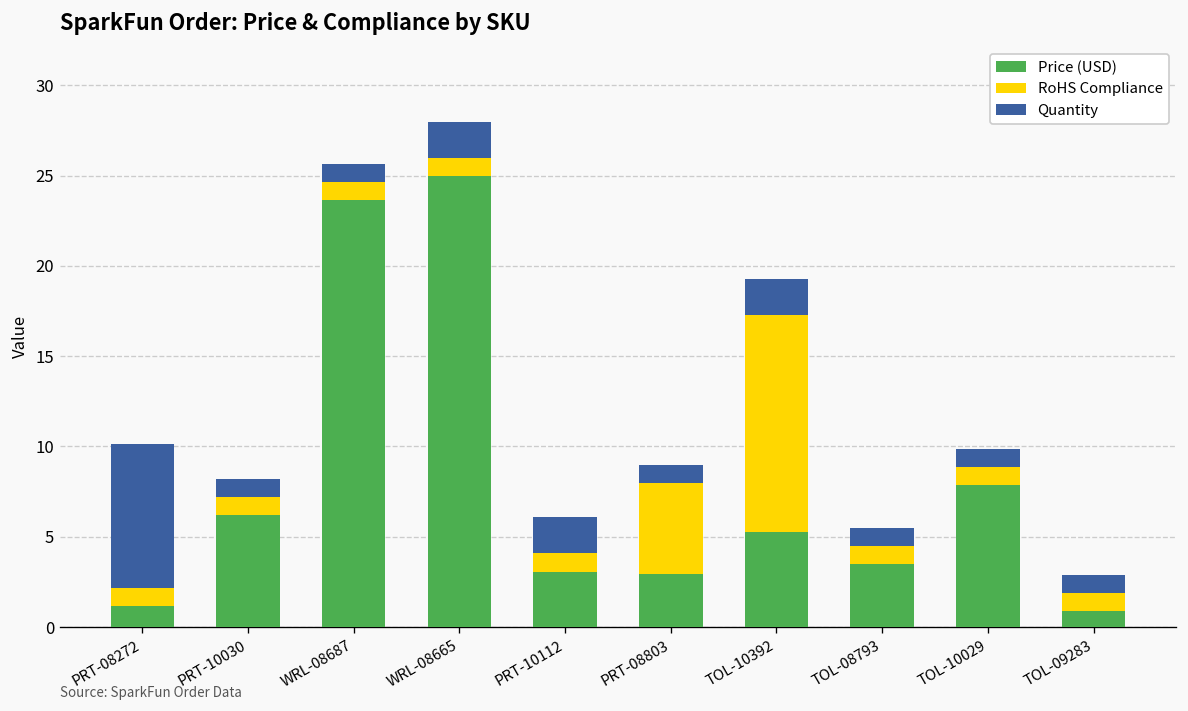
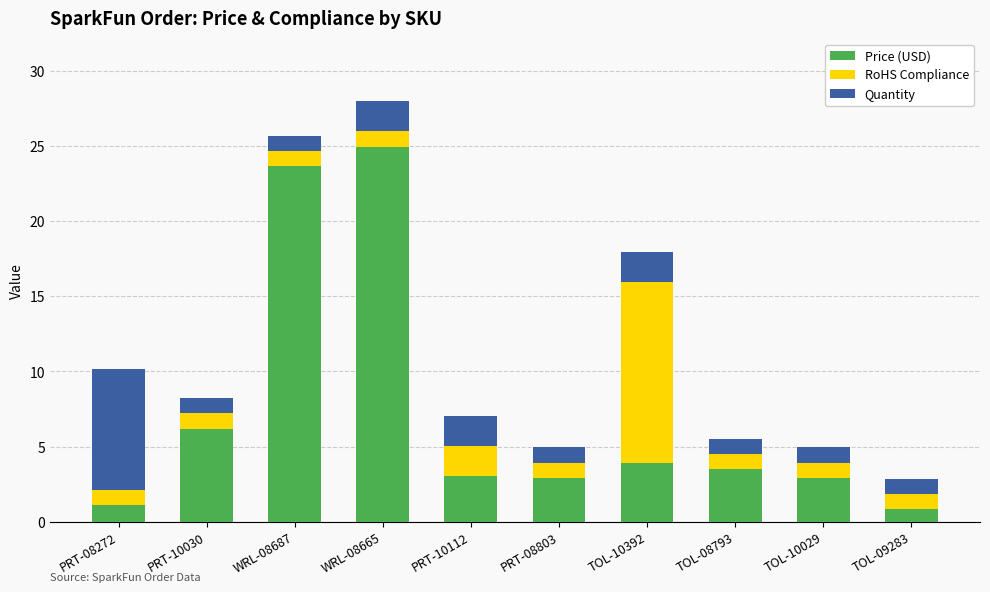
RoHS Compliance, PRT-10112: 1 -> 2
RoHS Compliance, PRT-08803: 5 -> 1
Price (USD), TOL-10392: 5.3 -> 4.0
Price (USD), TOL-10029: 7.9 -> 3.0
